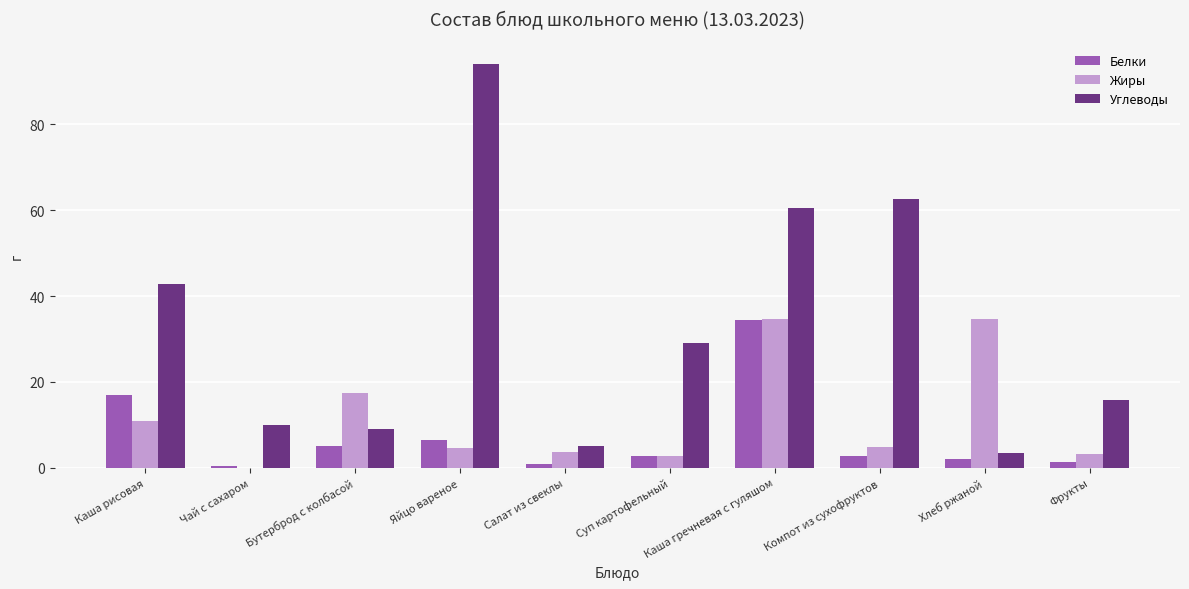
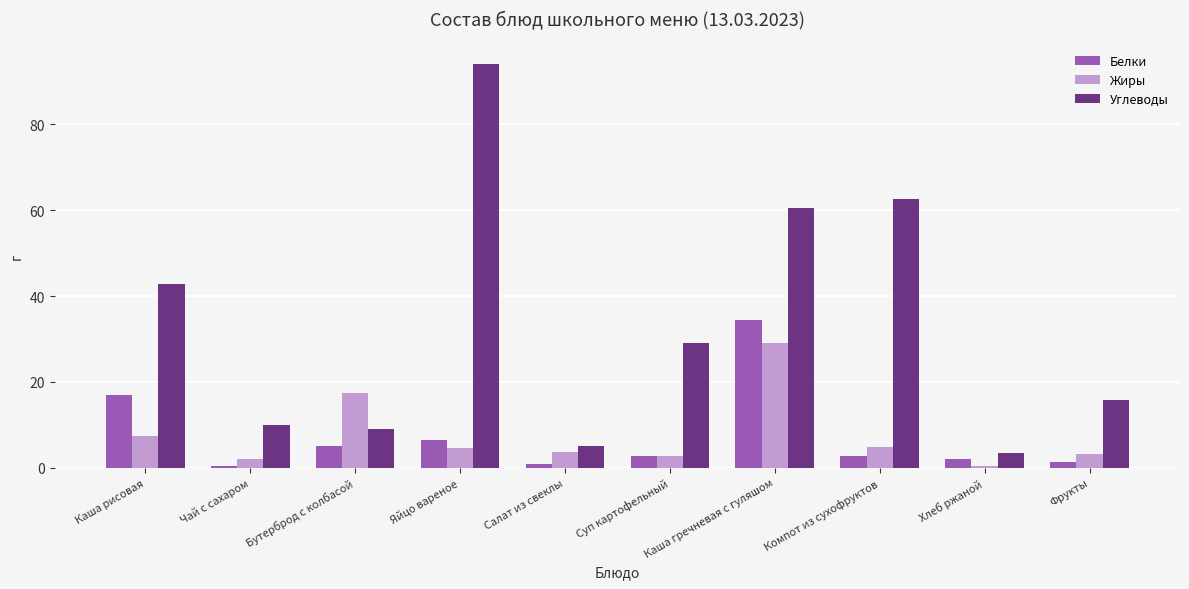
Жиры, Каша рисовая: 11 -> 7
Жиры, Чай с сахаром: 0 -> 2
Жиры, Каша гречневая с гуляшом: 35 -> 29
Жиры, Хлеб ржаной: 35 -> 0
